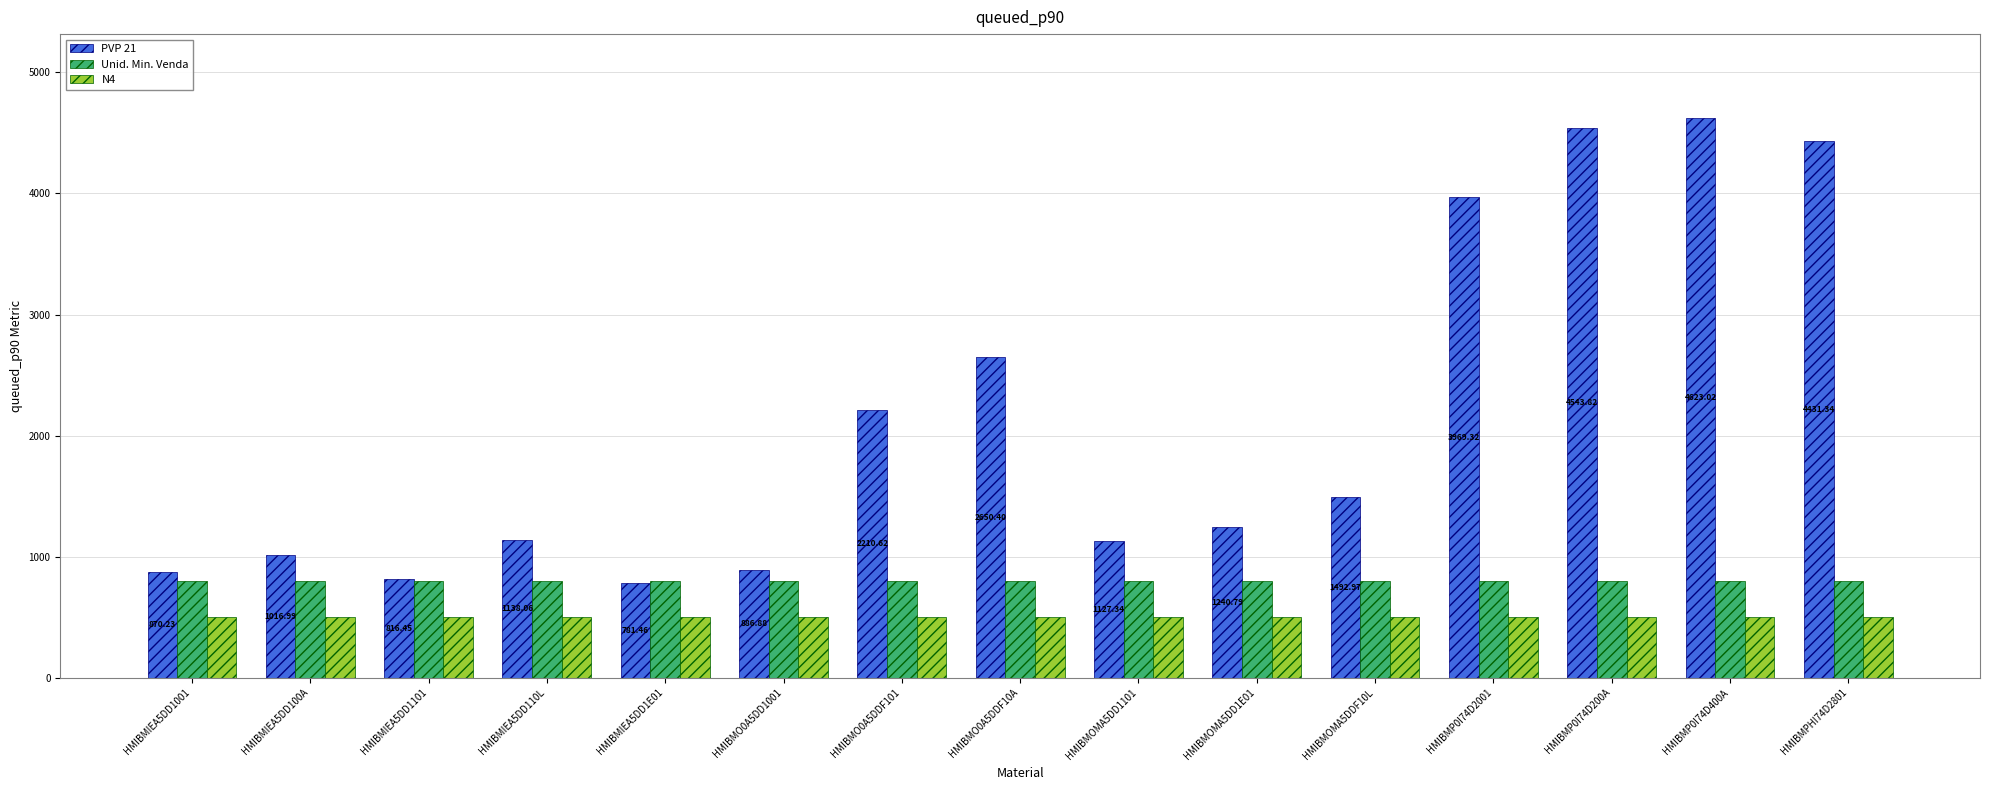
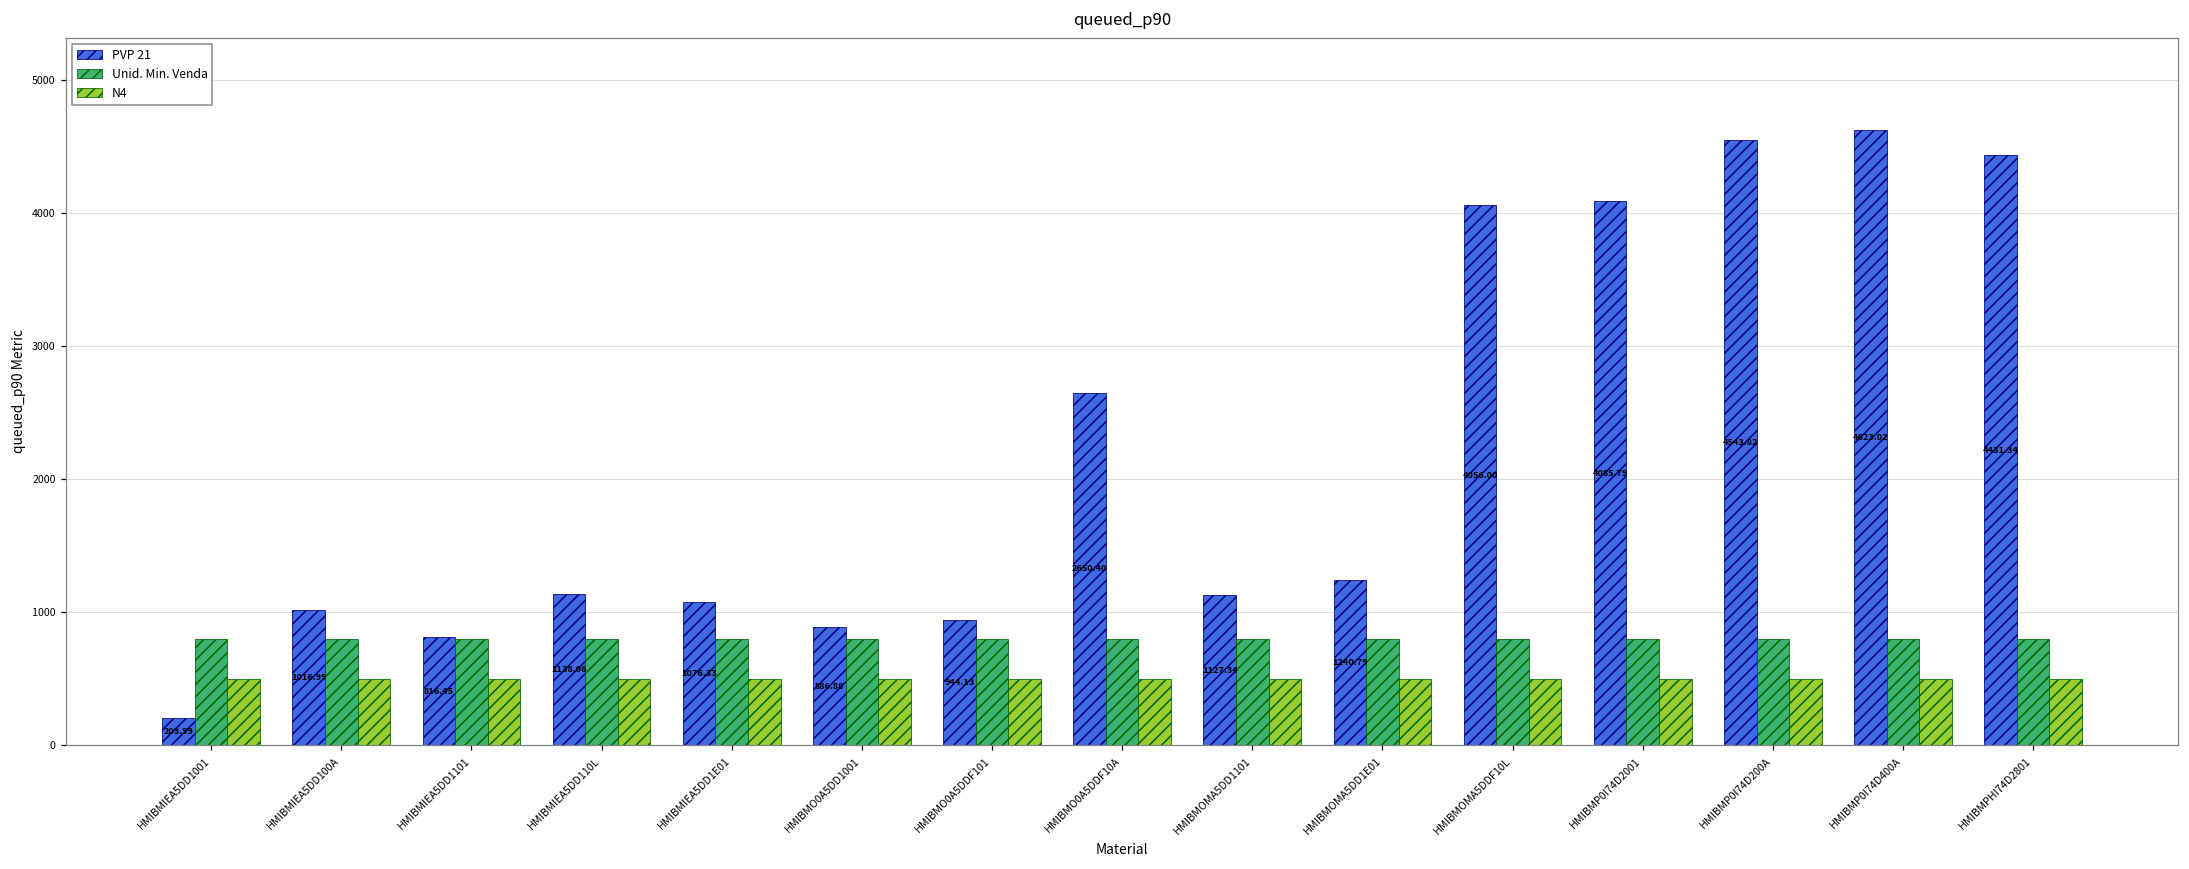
PVP 21, HMIBMIEA5DD1001: 870.23 -> 203.99
PVP 21, HMIBMIEA5DD1E01: 781.46 -> 1076.33
PVP 21, HMIBMO0A5DDF101: 2210.62 -> 944.13
PVP 21, HMIBMOMA5DDF10L: 1492.97 -> 4056.00
PVP 21, HMIBMP0I74D2001: 3969.32 -> 4085.79
